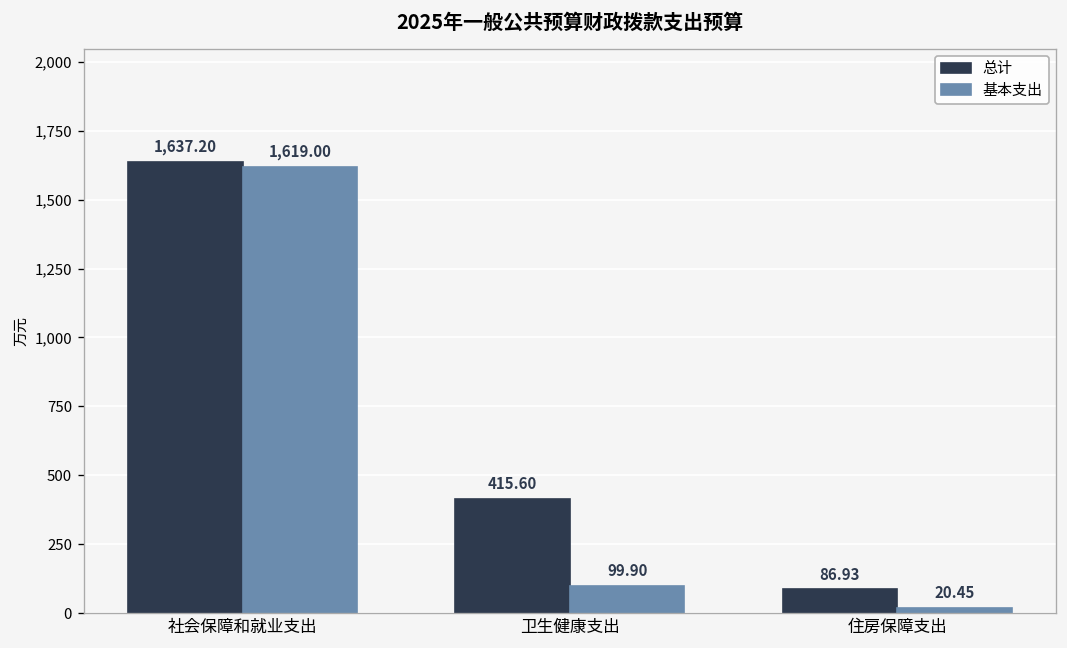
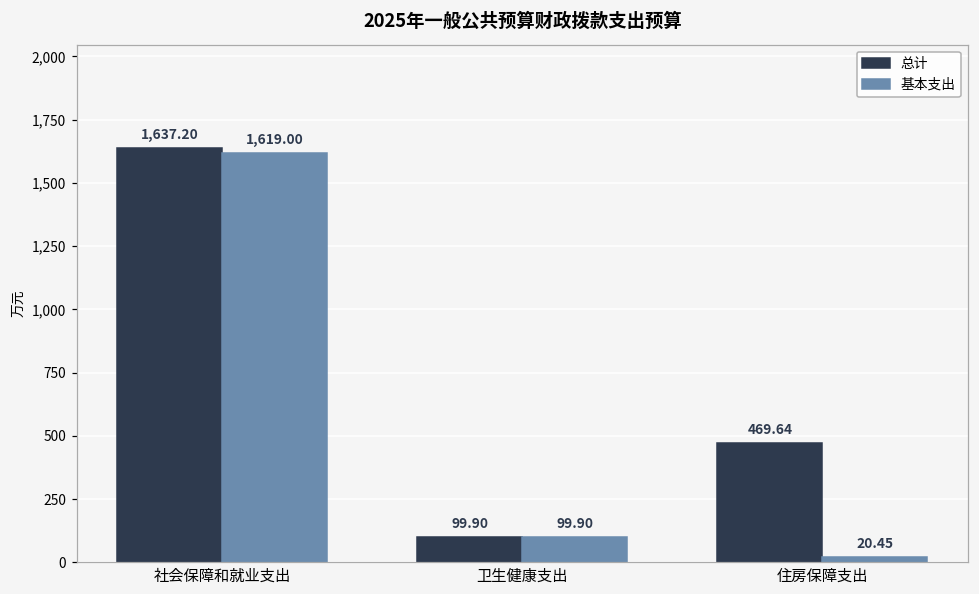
总计, 卫生健康支出: 415.60 -> 99.90
总计, 住房保障支出: 86.93 -> 469.64
